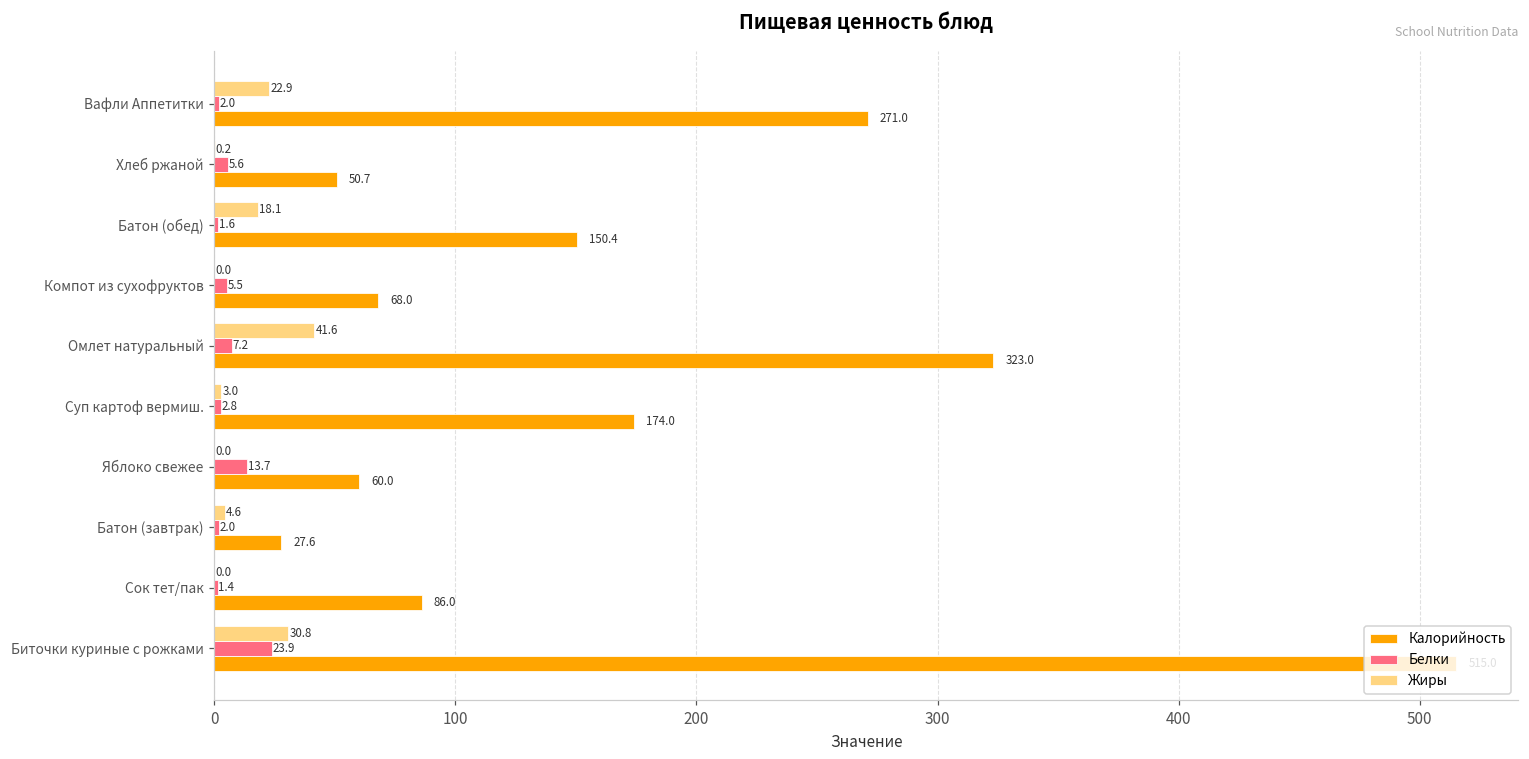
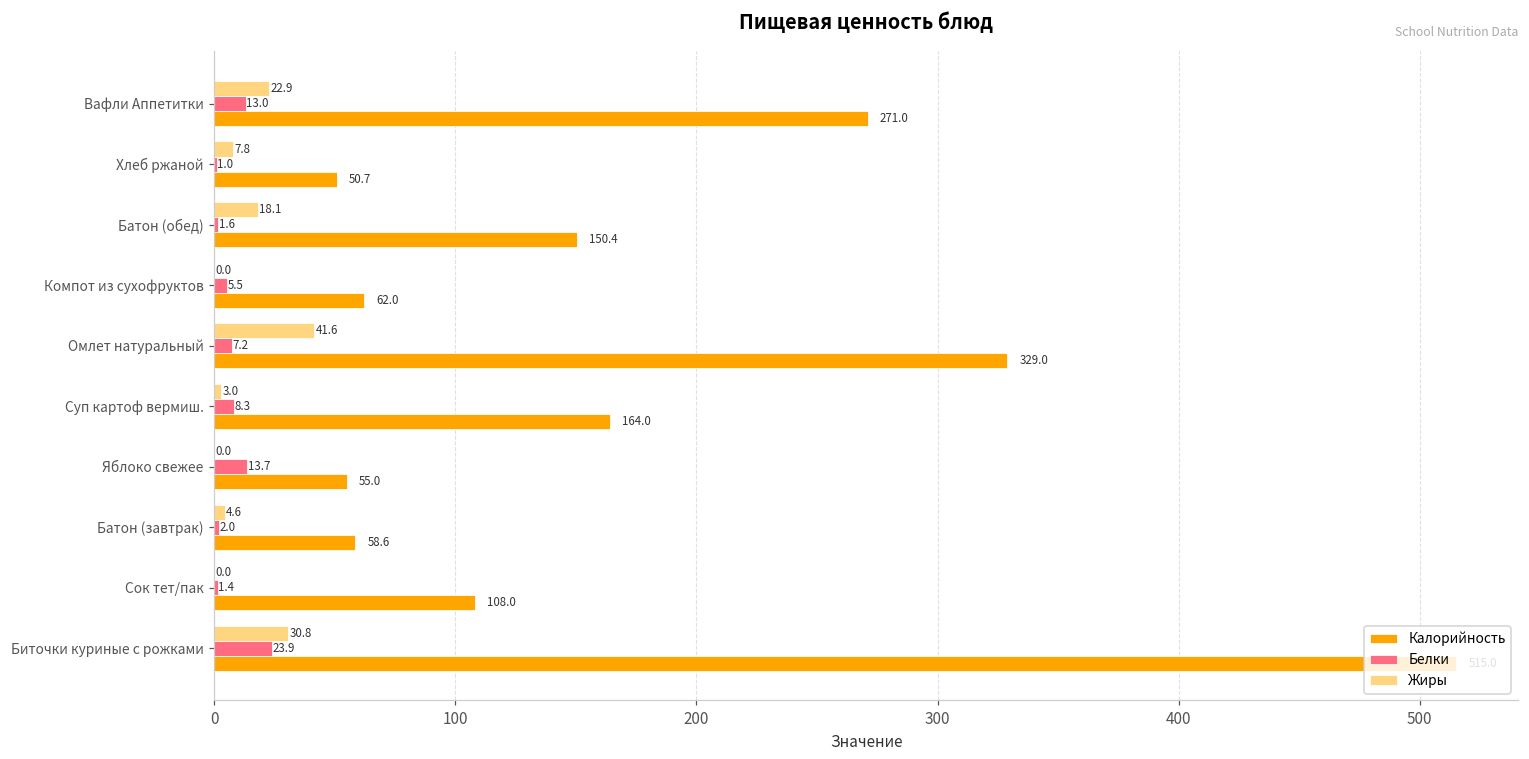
Белки, Вафли Аппетитки: 2.0 -> 13.0
Жиры, Хлеб ржаной: 0.2 -> 7.8
Белки, Хлеб ржаной: 5.6 -> 1.0
Калорийность, Компот из сухофруктов: 68.0 -> 62.0
Калорийность, Омлет натуральный: 323.0 -> 329.0
Белки, Суп картоф вермиш.: 2.8 -> 8.3
Калорийность, Суп картоф вермиш.: 174.0 -> 164.0
Калорийность, Яблоко свежее: 60.0 -> 55.0
Калорийность, Батон (завтрак): 27.6 -> 58.6
Калорийность, Сок тет/пак: 86.0 -> 108.0
